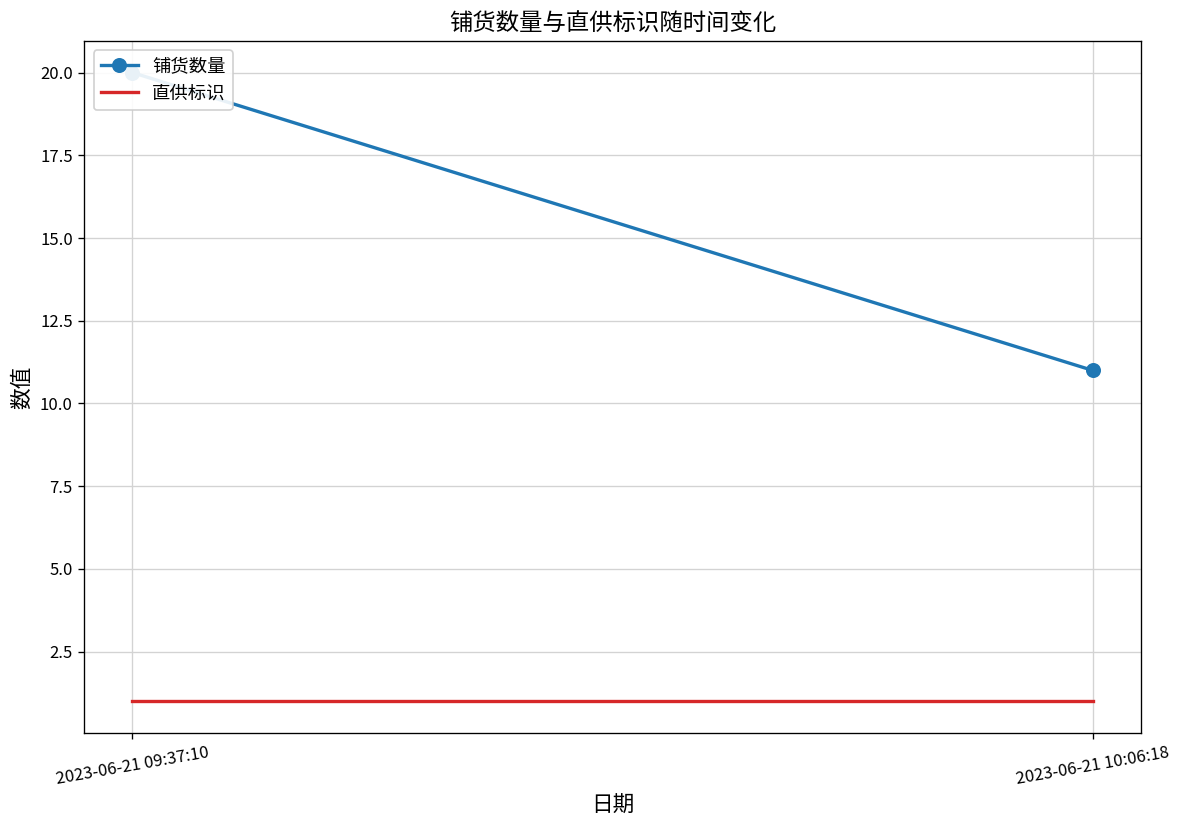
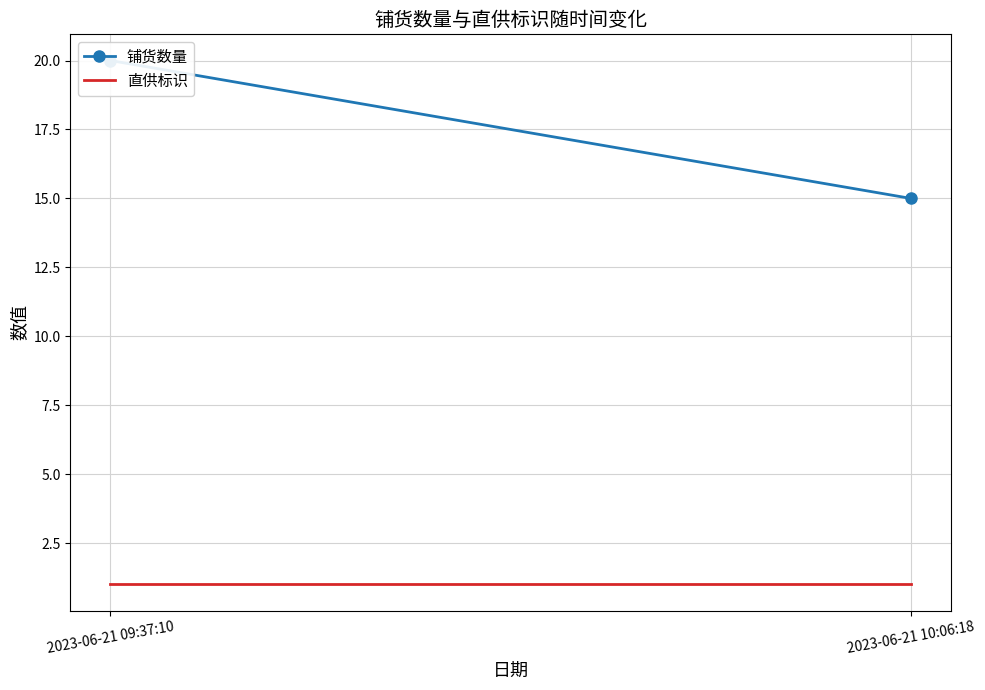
铺货数量, 2023-06-21 10:06:18: 11 -> 15
